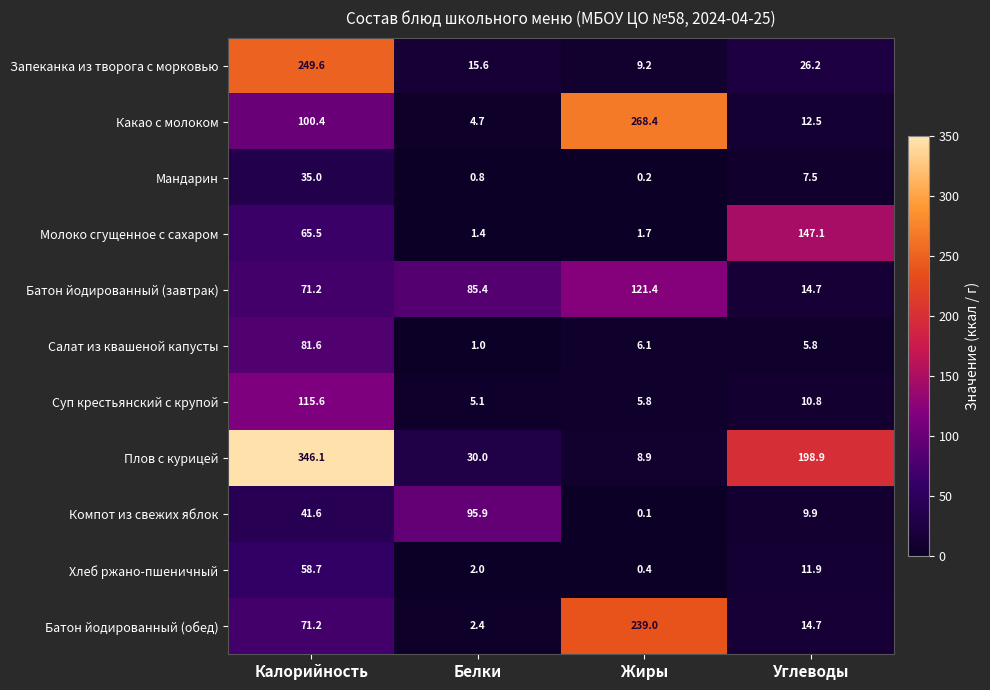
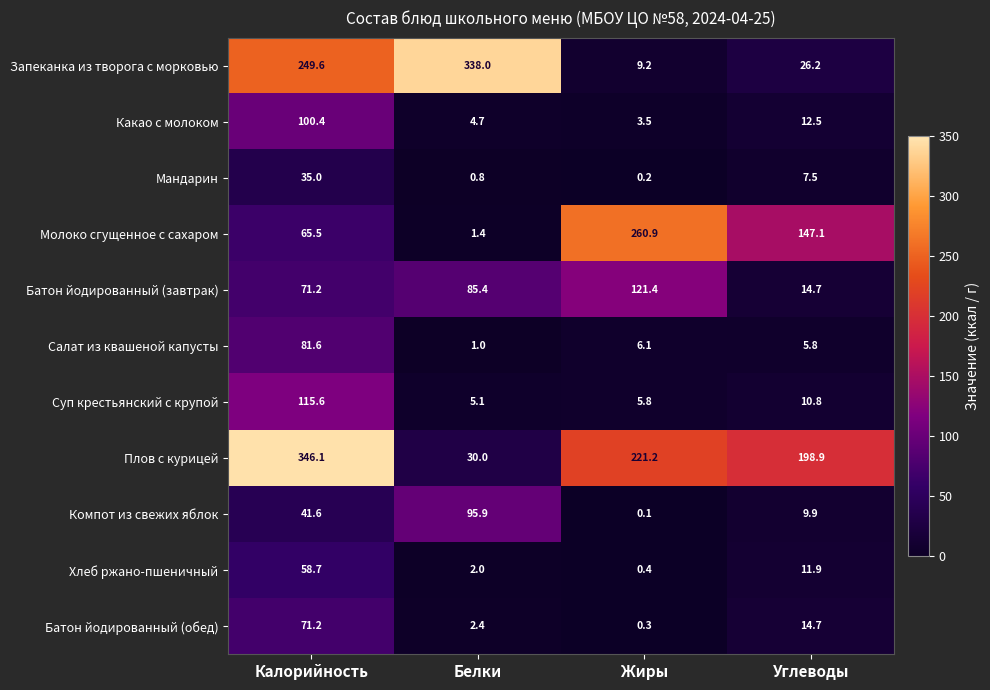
Запеканка из творога с морковью, Белки: 15.6 -> 338.0
Какао с молоком, Жиры: 268.4 -> 3.5
Молоко сгущенное с сахаром, Жиры: 1.7 -> 260.9
Плов с курицей, Жиры: 8.9 -> 221.2
Батон йодированный (обед), Жиры: 239.0 -> 0.3
